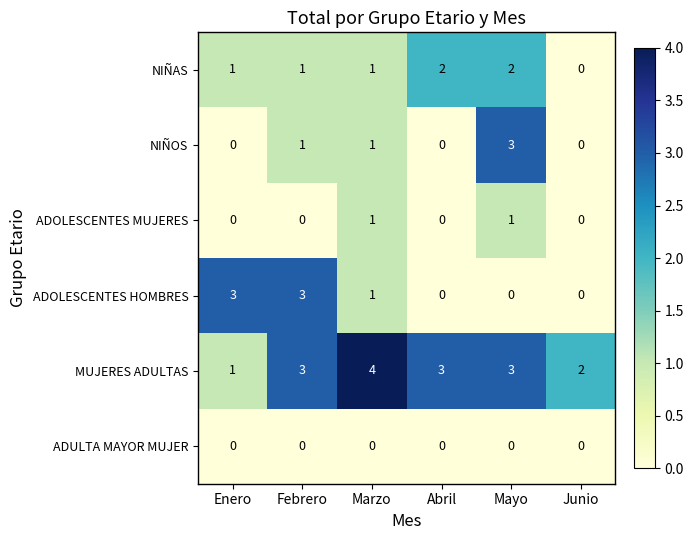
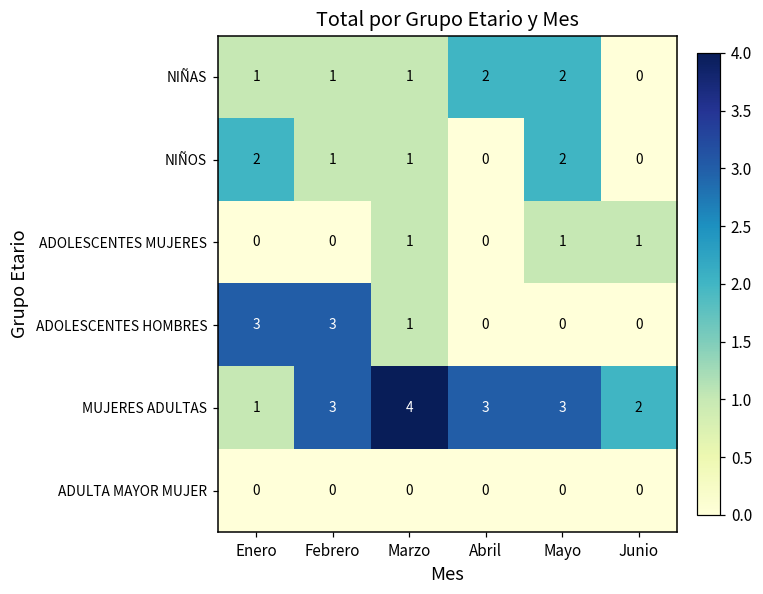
NIÑOS, Enero: 0 -> 2
NIÑOS, Mayo: 3 -> 2
ADOLESCENTES MUJERES, Junio: 0 -> 1
